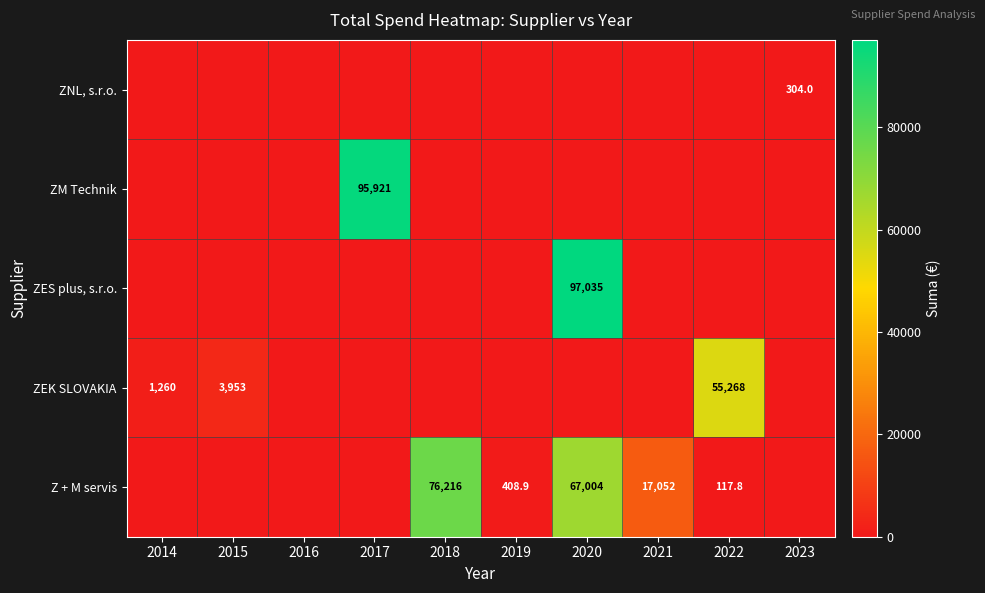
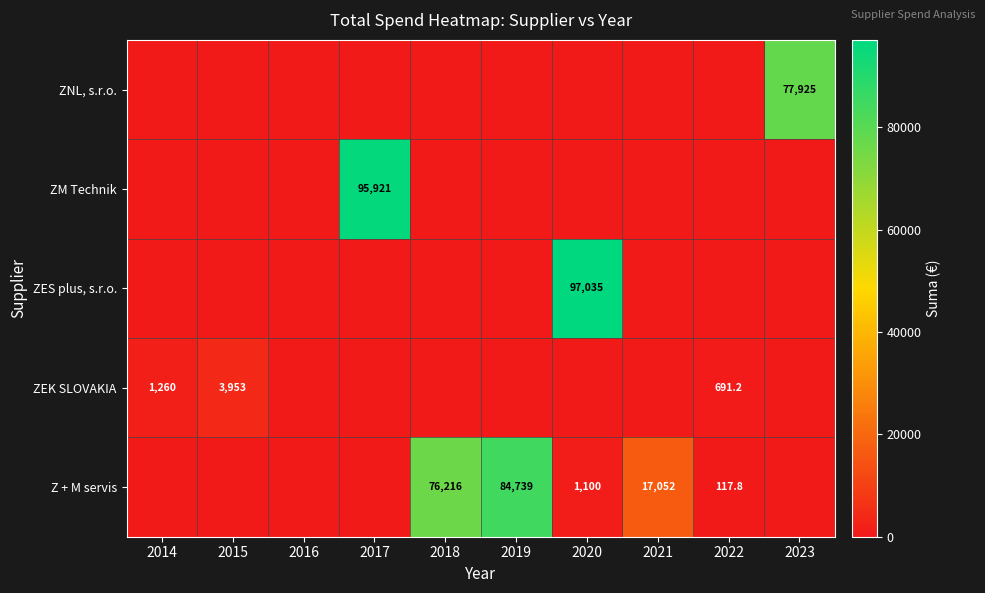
ZNL, s.r.o., 2023: 304.0 -> 77,925
ZEK SLOVAKIA, 2022: 55,268 -> 691.2
Z + M servis, 2019: 408.9 -> 84,739
Z + M servis, 2020: 67,004 -> 1,100
